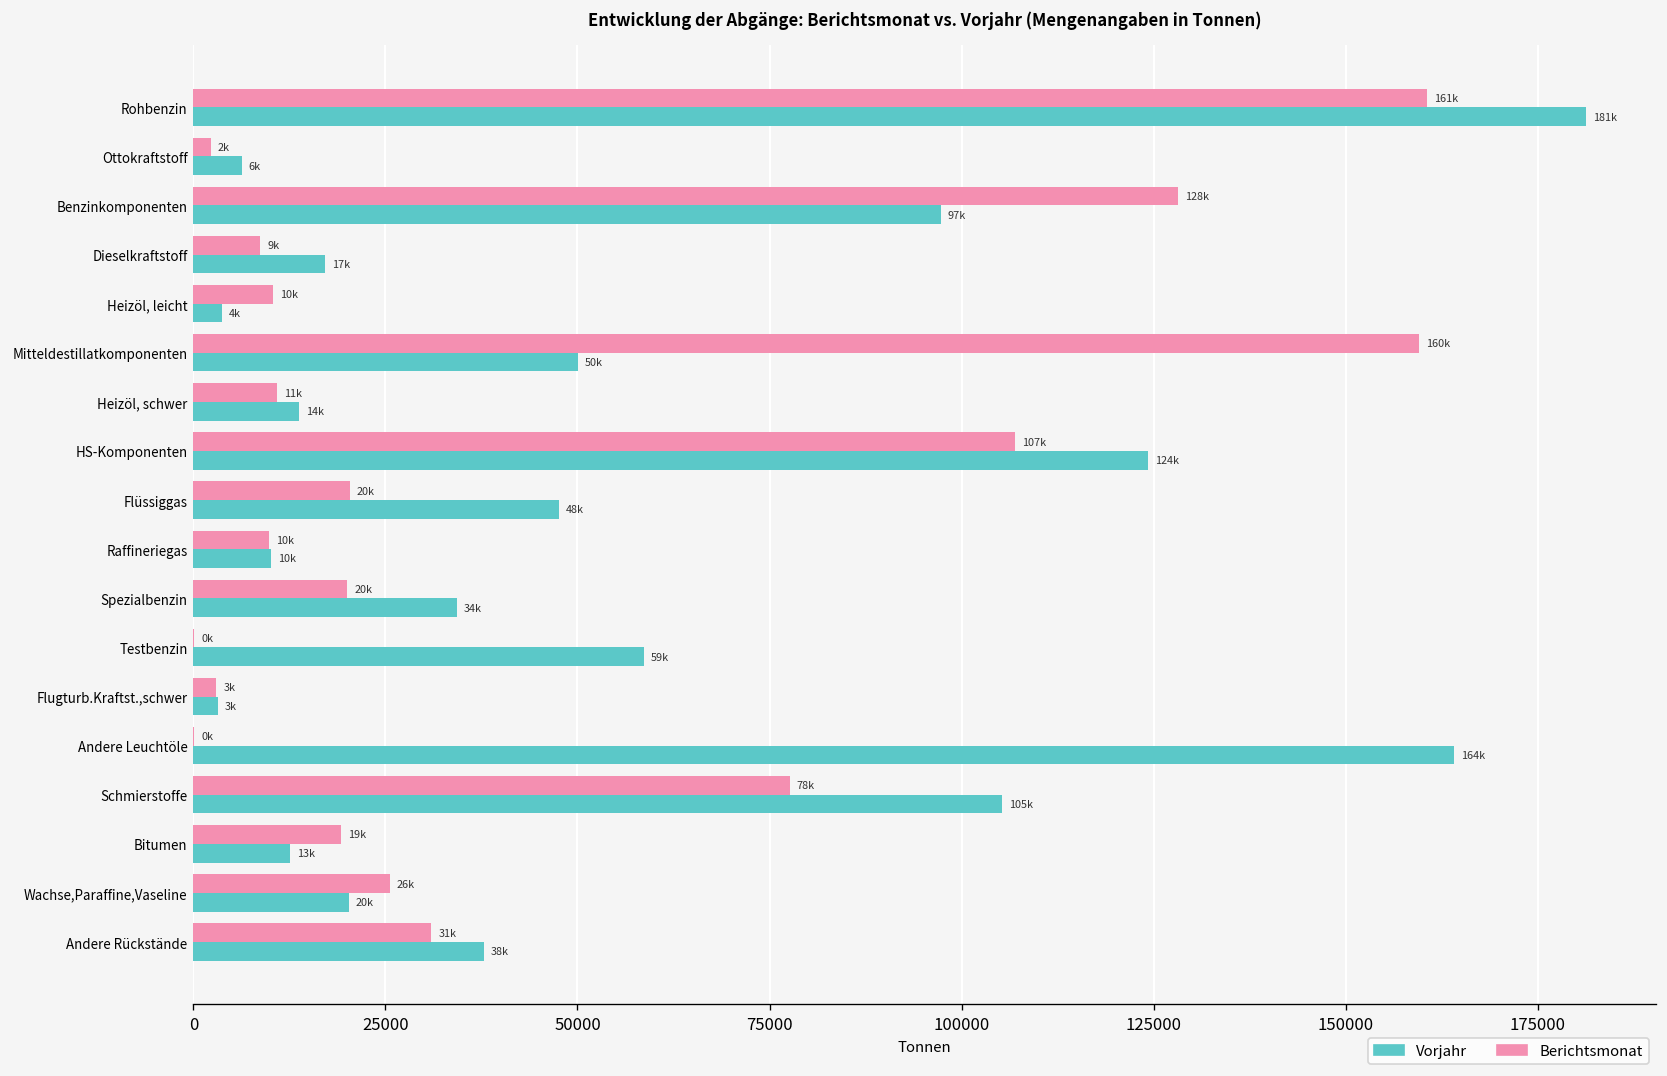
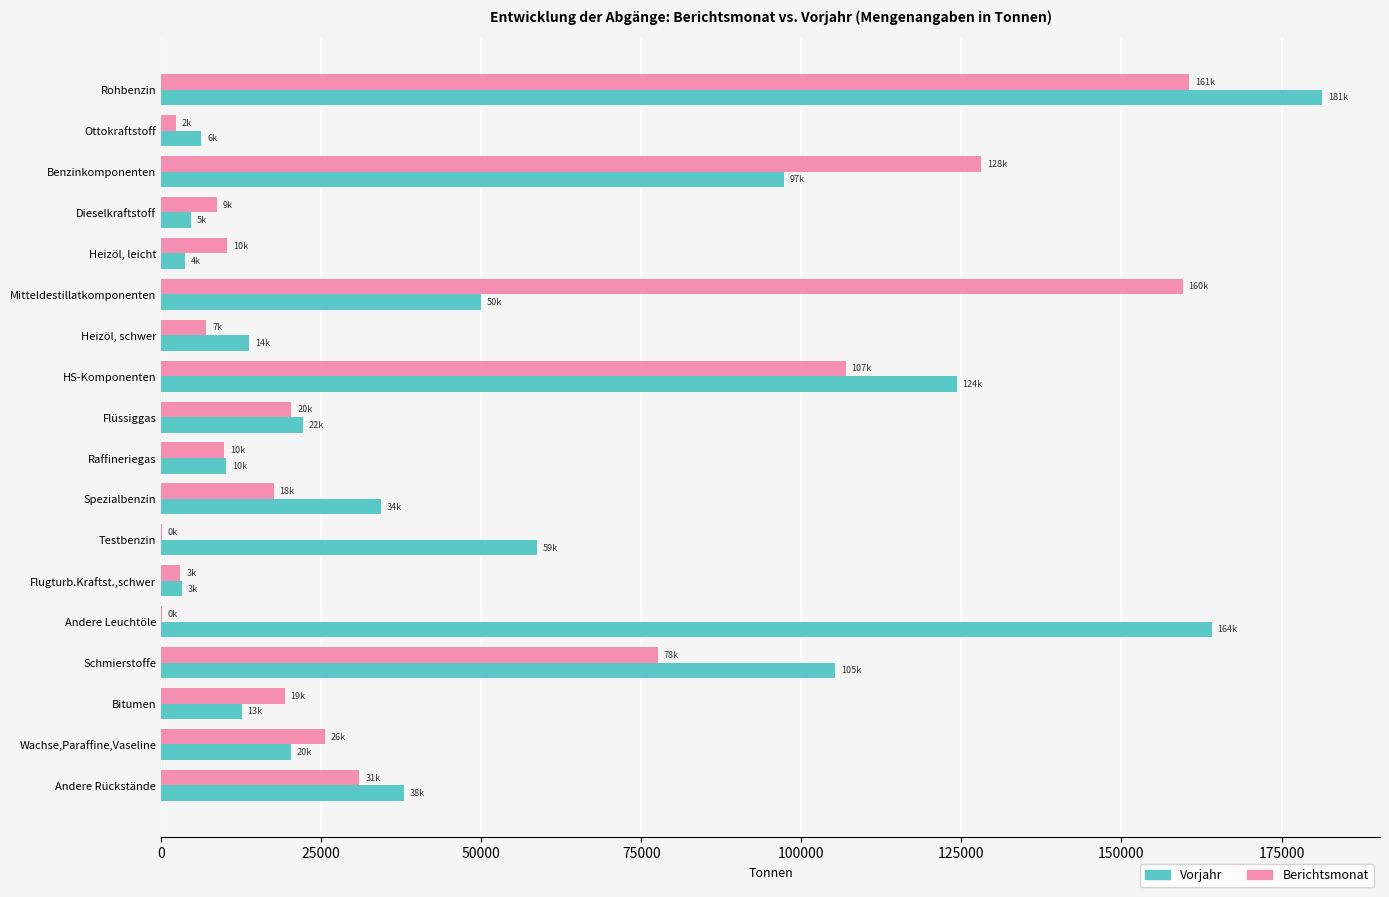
Vorjahr, Dieselkraftstoff: 17k -> 5k
Berichtsmonat, Heizöl, schwer: 11k -> 7k
Vorjahr, Flüssiggas: 48k -> 22k
Berichtsmonat, Spezialbenzin: 20k -> 18k
